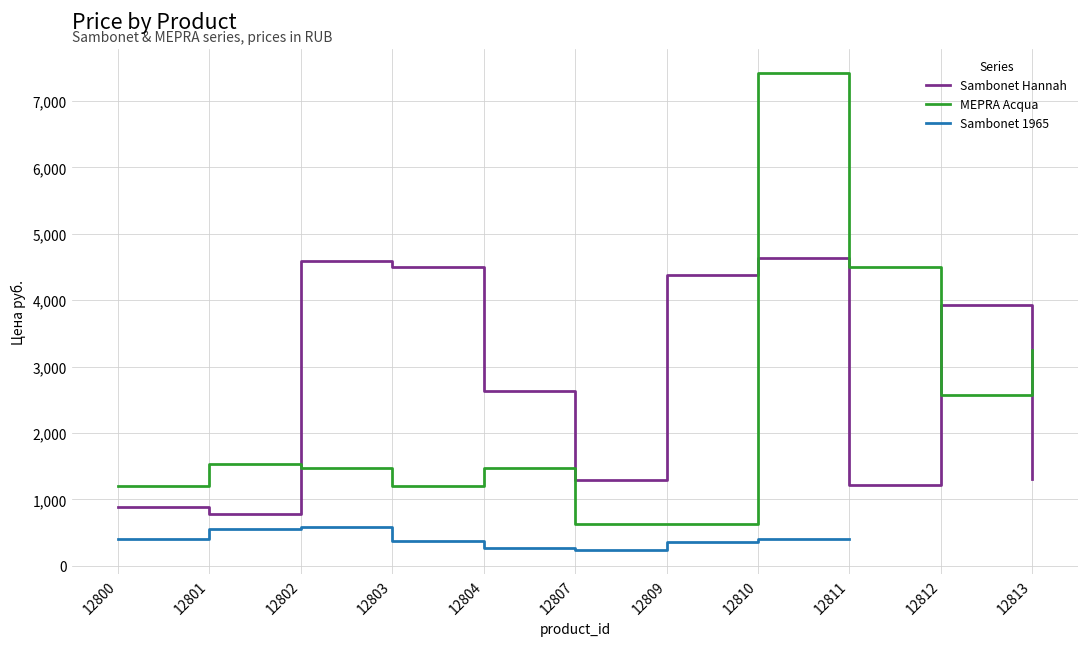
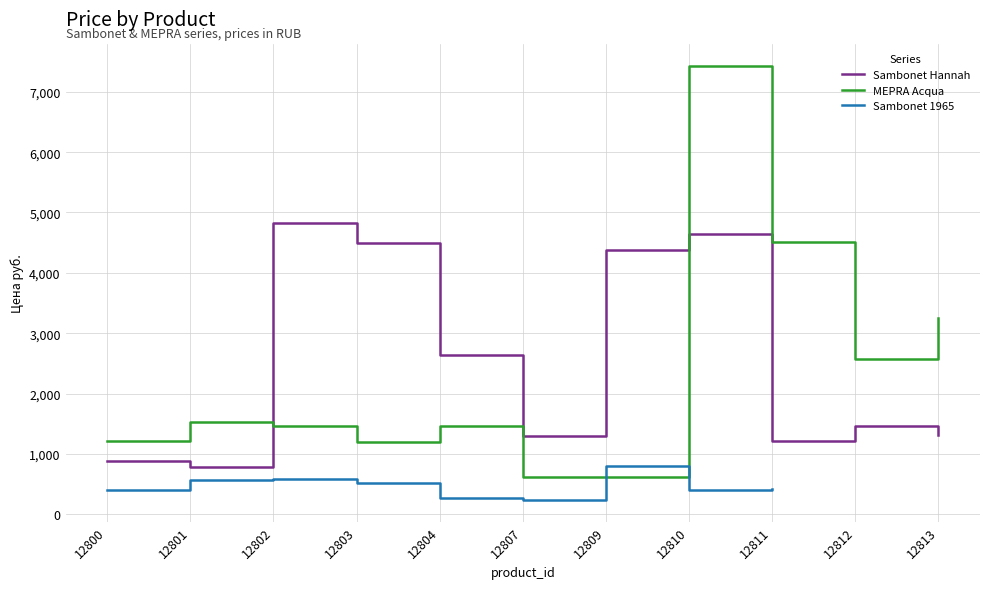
Sambonet Hannah, 12802: 4,600 -> 4,800
Sambonet 1965, 12803: 400 -> 500
Sambonet 1965, 12809: 400 -> 800
Sambonet Hannah, 12812: 3,900 -> 1,500
